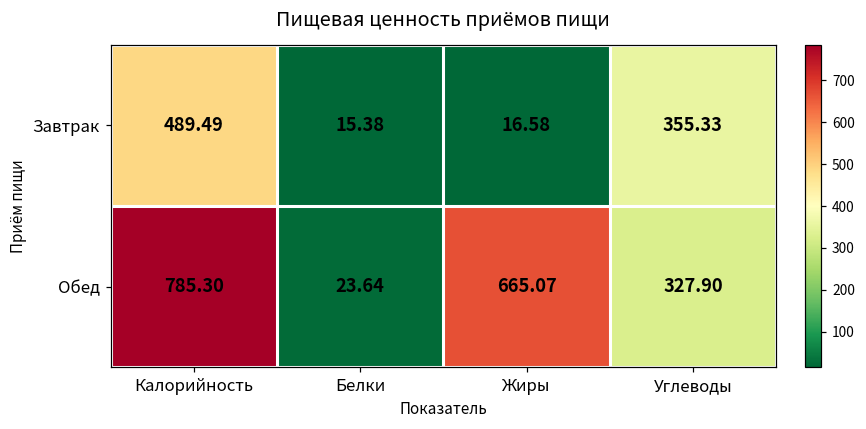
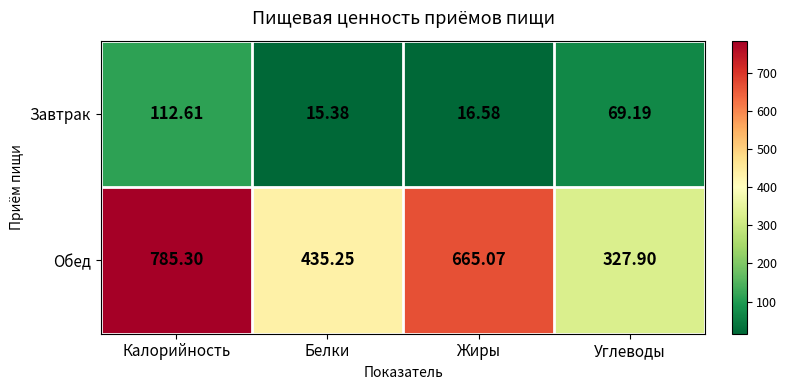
Завтрак, Калорийность: 489.49 -> 112.61
Завтрак, Углеводы: 355.33 -> 69.19
Обед, Белки: 23.64 -> 435.25
